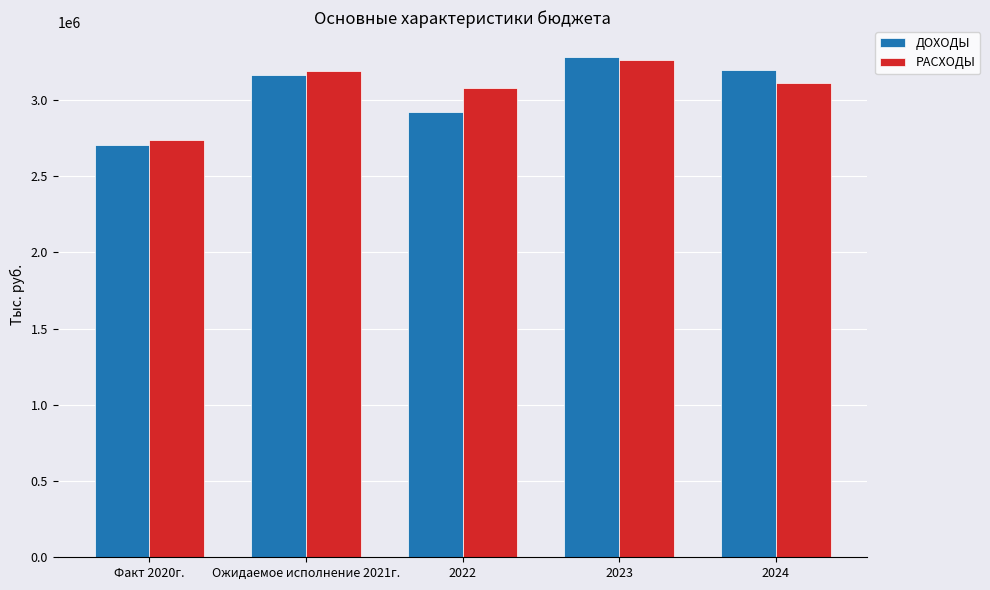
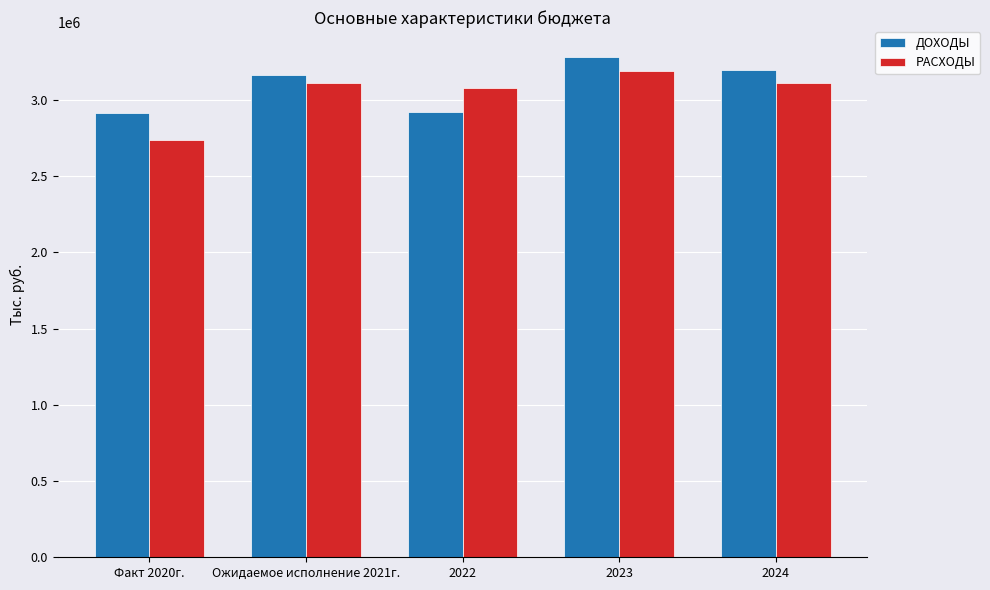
ДОХОДЫ, Факт 2020г.: 2710000 -> 2910000
РАСХОДЫ, Ожидаемое исполнение 2021г.: 3190000 -> 3110000
РАСХОДЫ, 2023: 3260000 -> 3190000
